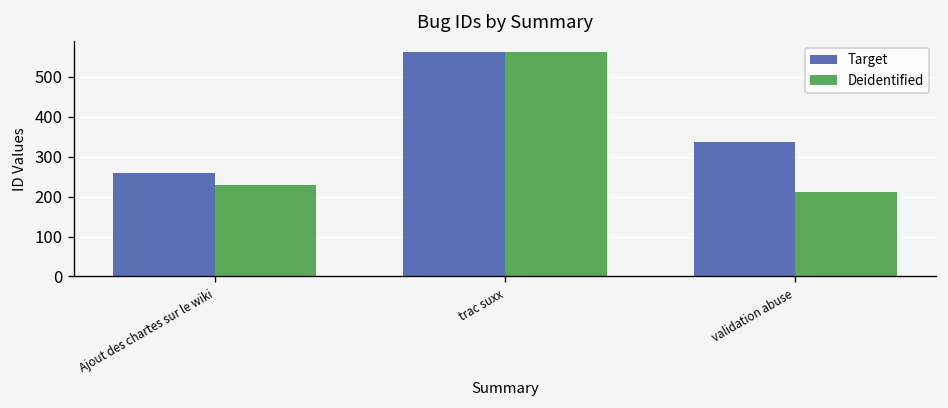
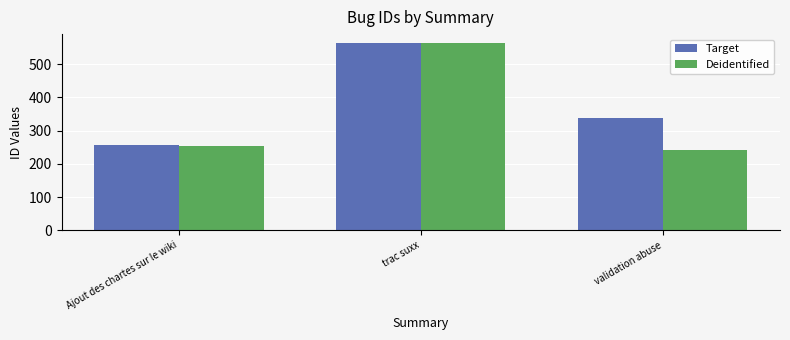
Deidentified, Ajout des chartes sur le wiki: 230 -> 250
Deidentified, validation abuse: 210 -> 240
